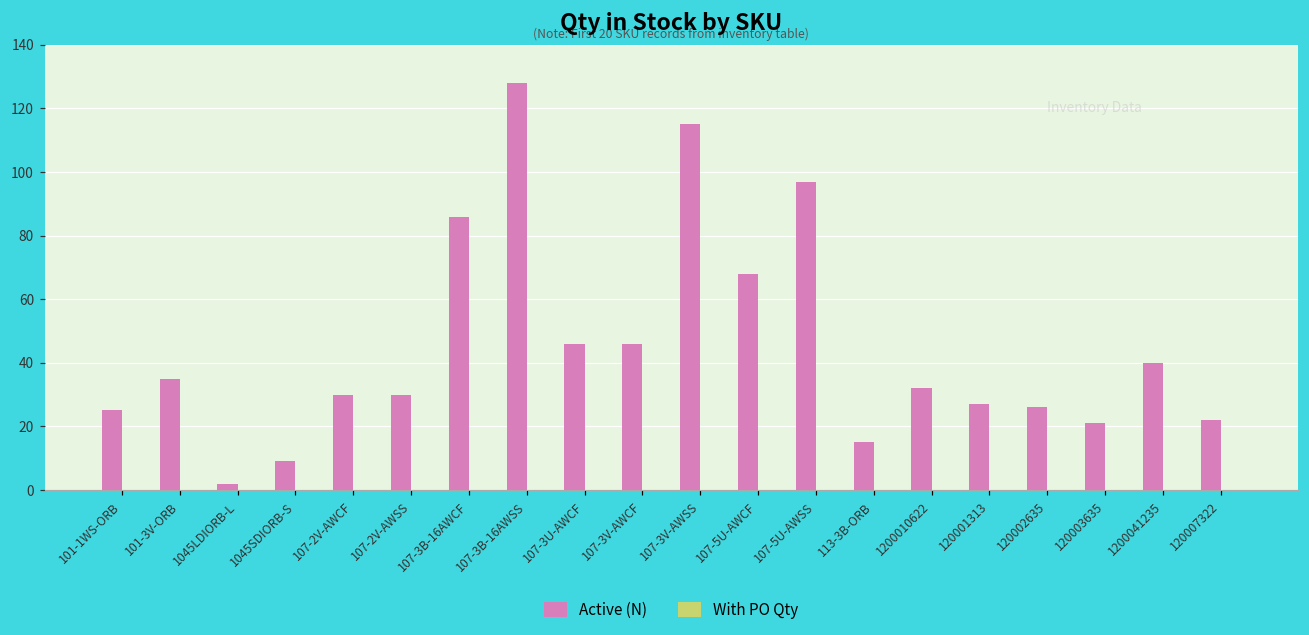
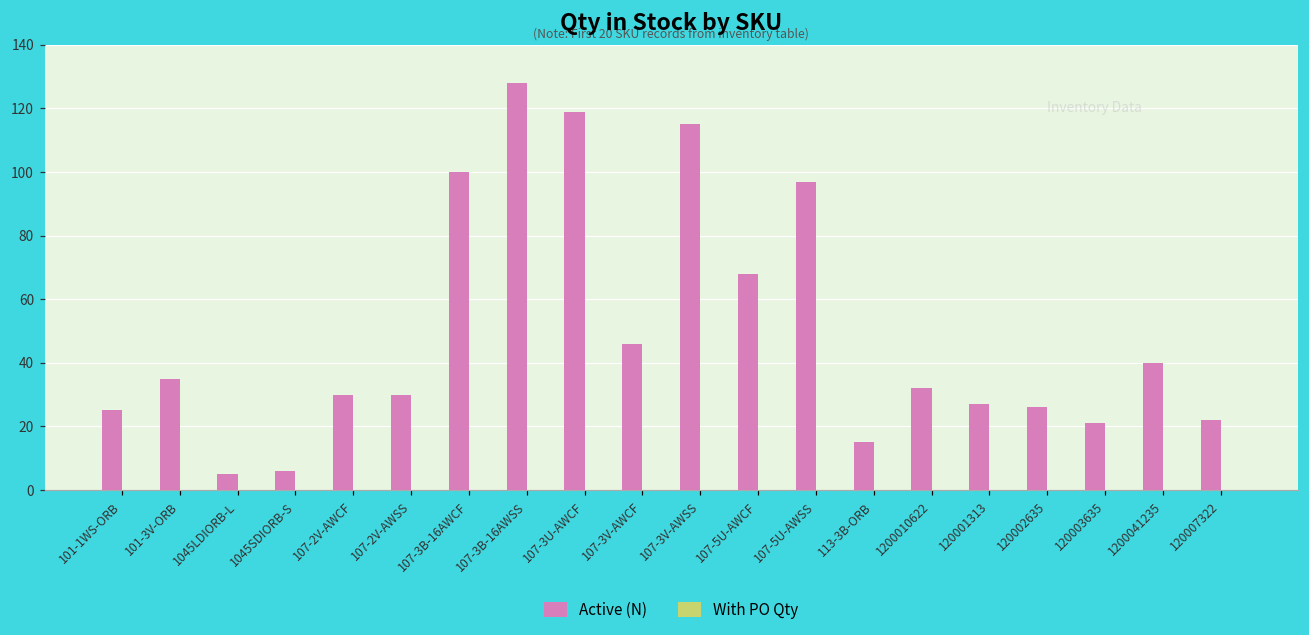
Active (N), 1045LDIORB-L: 2 -> 5
Active (N), 1045SDIORB-S: 9 -> 6
Active (N), 107-3B-16AWCF: 86 -> 100
Active (N), 107-3U-AWCF: 46 -> 119
